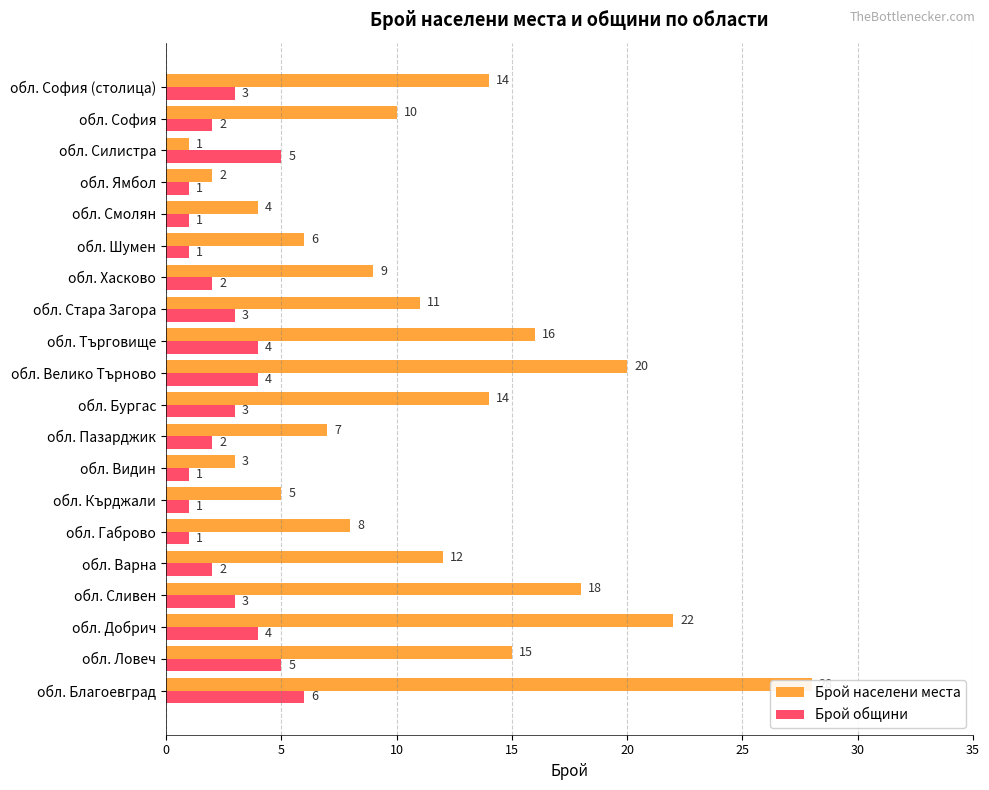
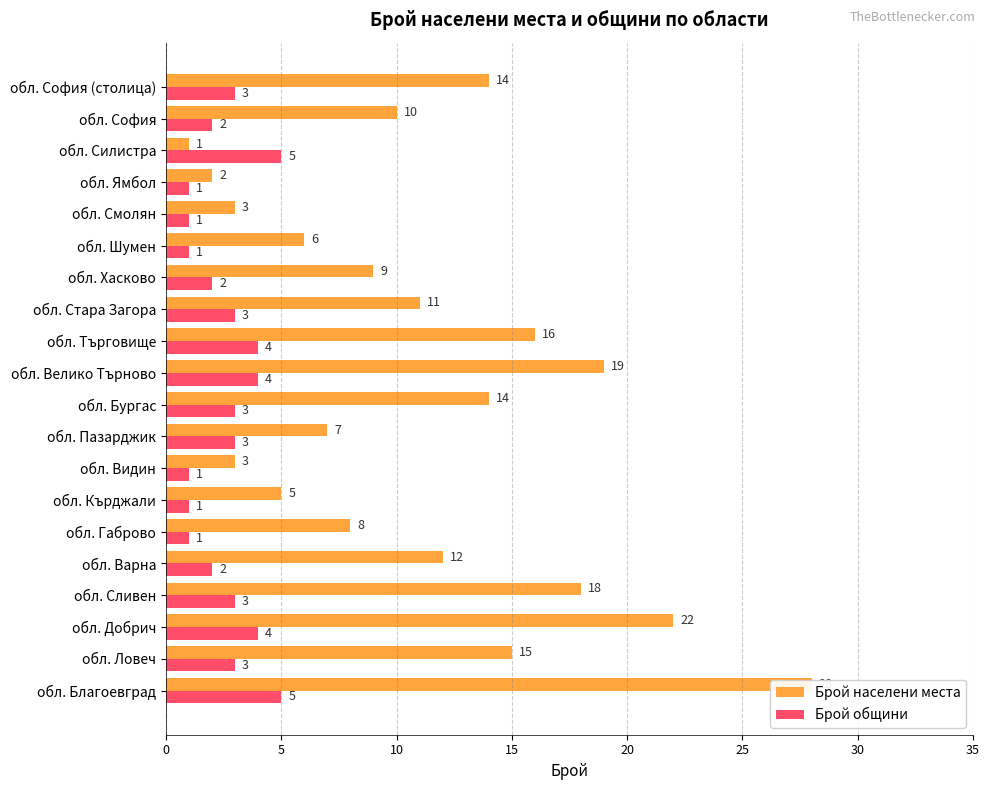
Брой населени места, обл. Смолян: 4 -> 3
Брой населени места, обл. Велико Търново: 20 -> 19
Брой общини, обл. Пазарджик: 2 -> 3
Брой общини, обл. Ловеч: 5 -> 3
Брой общини, обл. Благоевград: 6 -> 5
